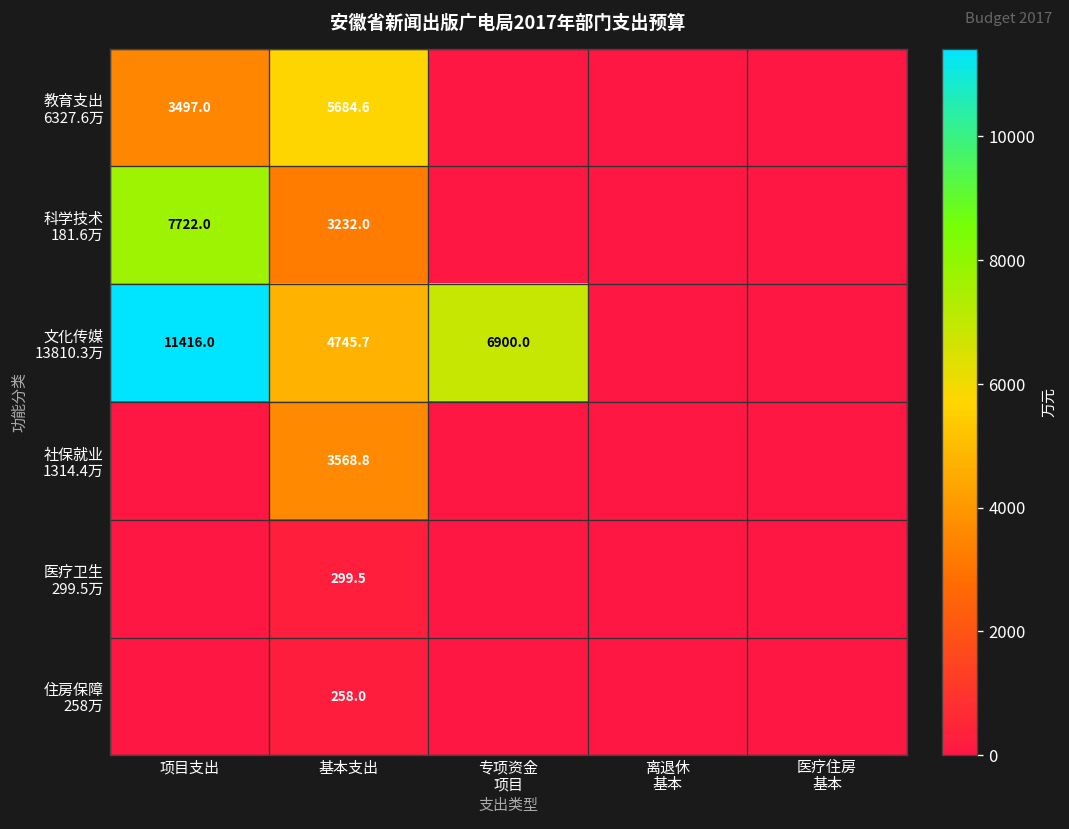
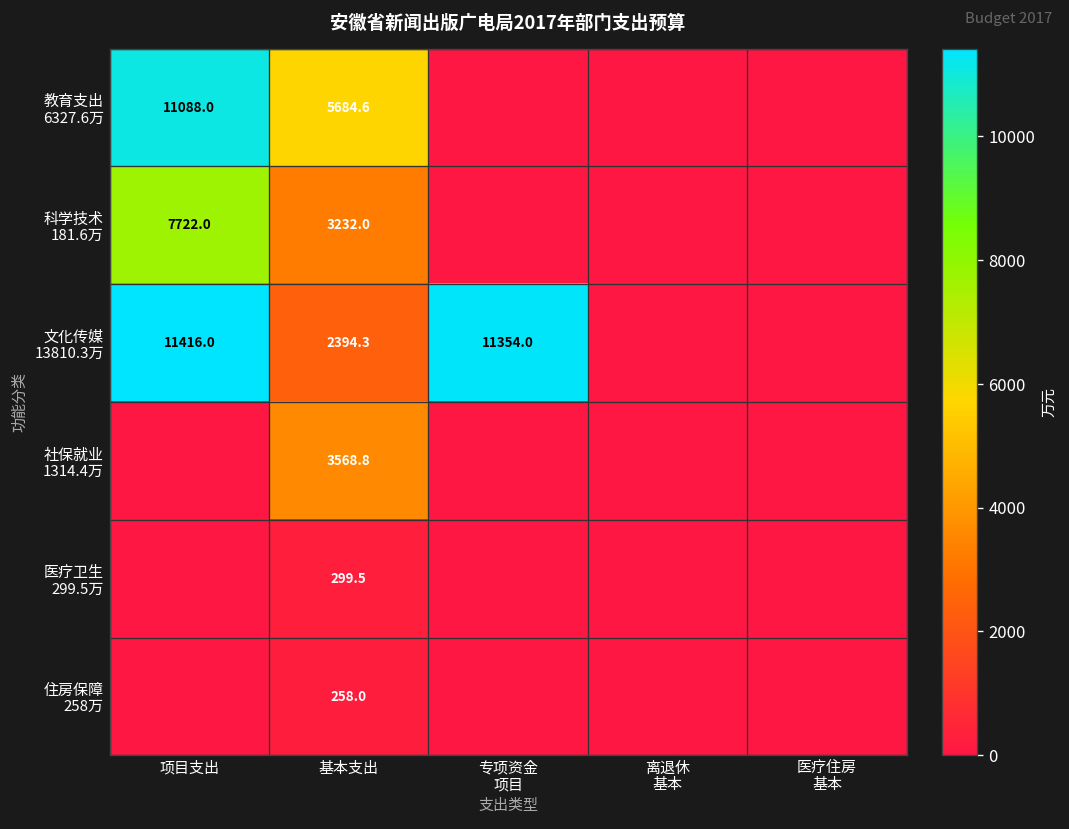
教育支出 6327.6万, 项目支出: 3497.0 -> 11088.0
文化传媒 13810.3万, 基本支出: 4745.7 -> 2394.3
文化传媒 13810.3万, 专项资金 项目: 6900.0 -> 11354.0
